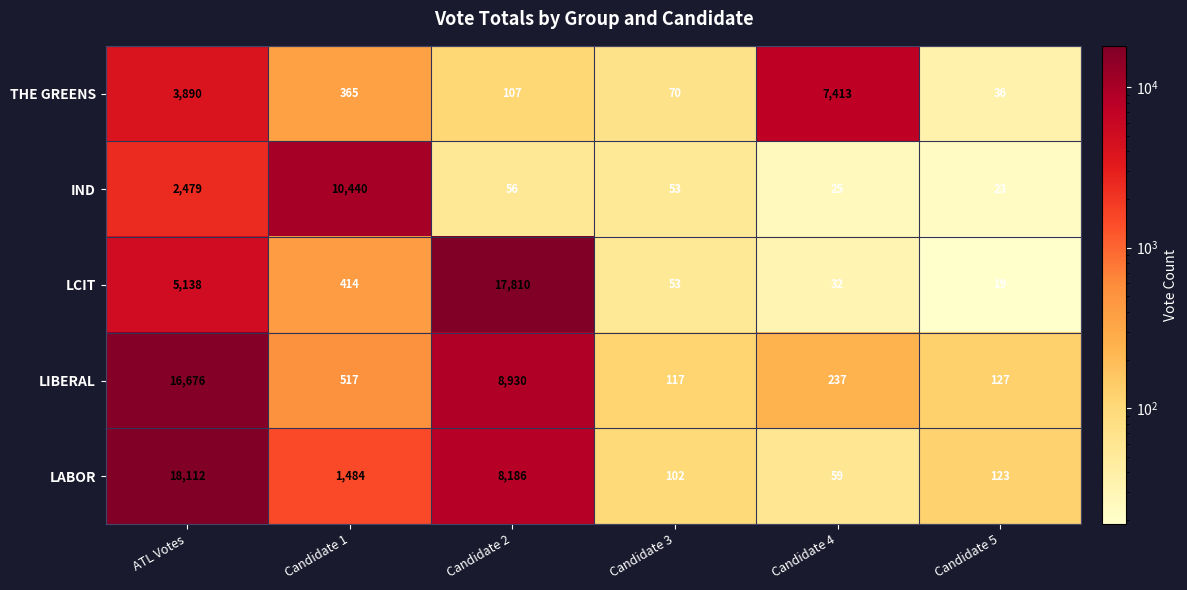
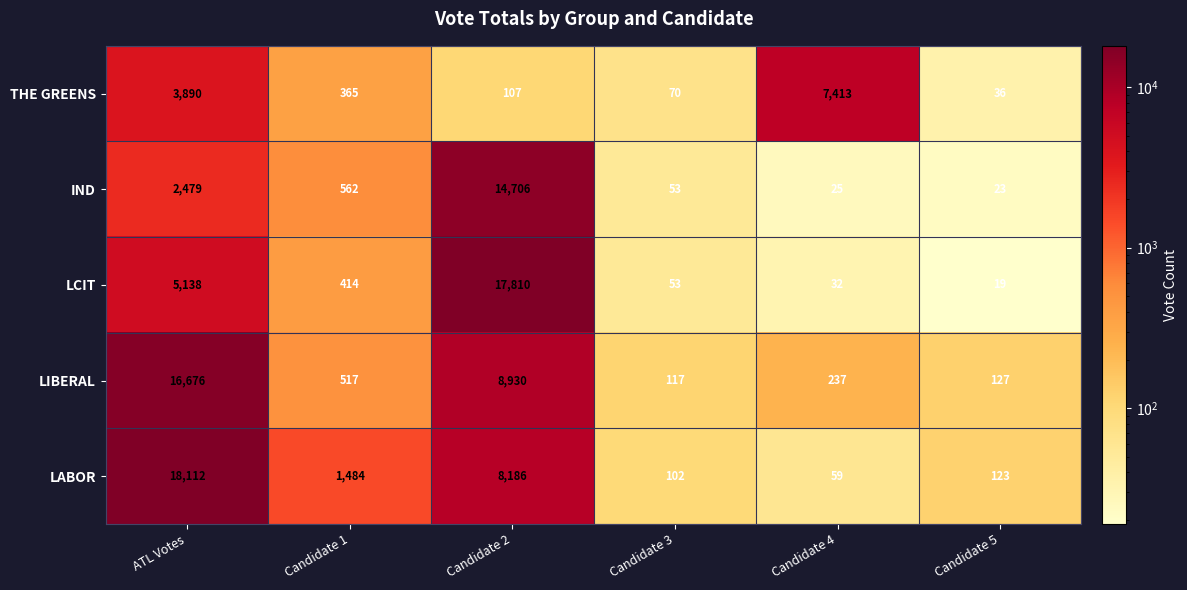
IND, Candidate 1: 10,440 -> 562
IND, Candidate 2: 56 -> 14,706
